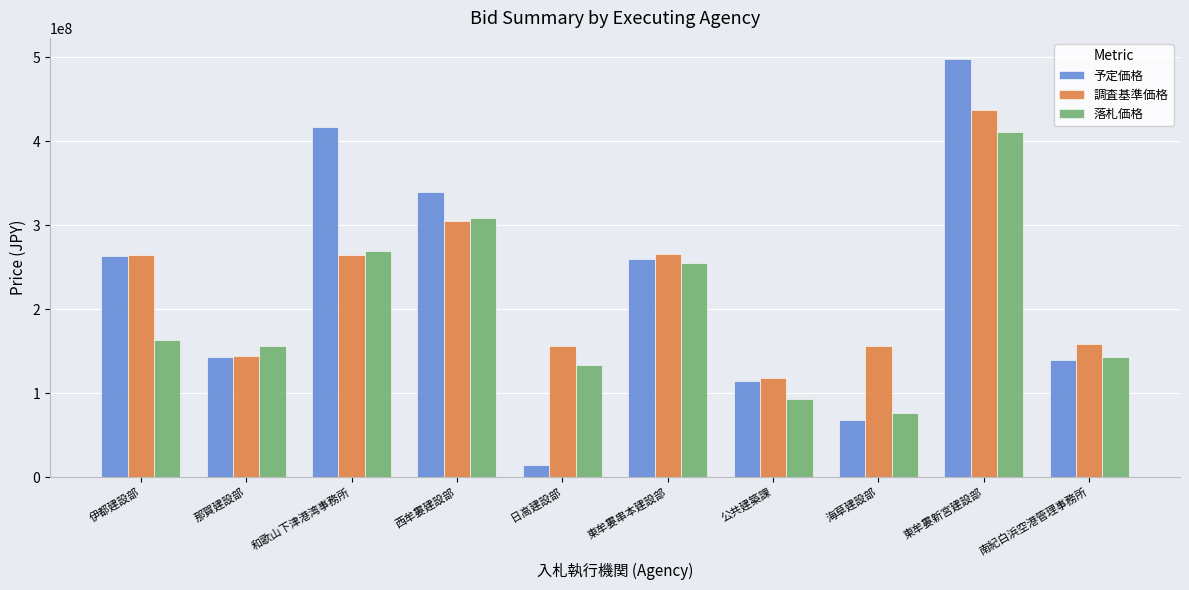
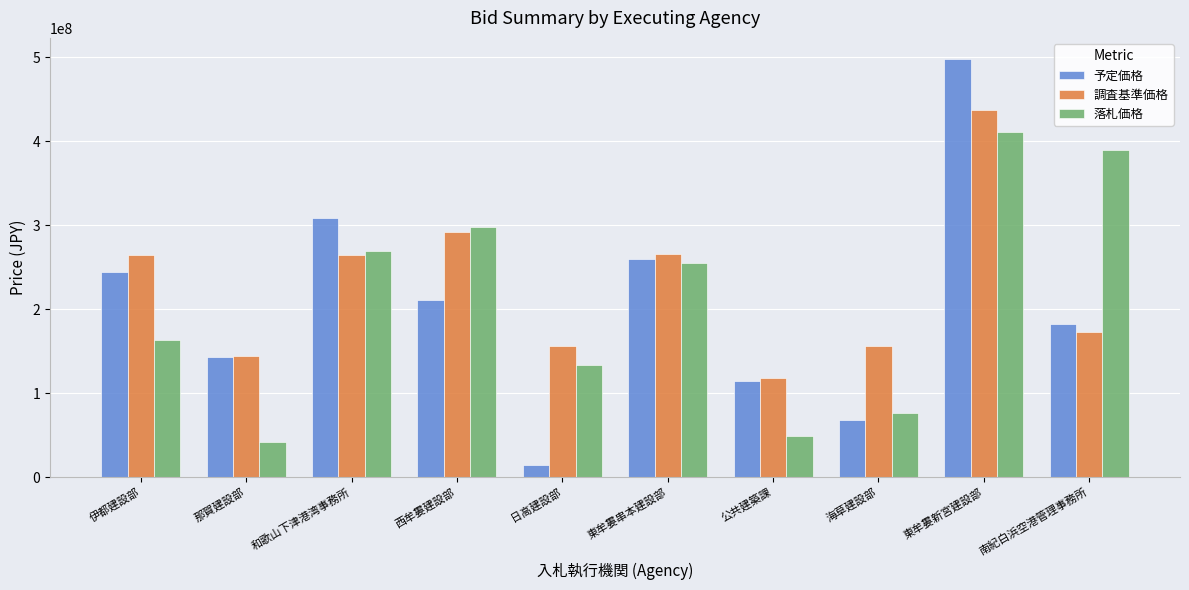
予定価格, 伊都建設部: 260000000 -> 240000000
落札価格, 那賀建設部: 160000000 -> 40000000
予定価格, 和歌山下津港湾事務所: 420000000 -> 310000000
予定価格, 西牟婁建設部: 340000000 -> 210000000
調査基準価格, 西牟婁建設部: 310000000 -> 290000000
落札価格, 西牟婁建設部: 310000000 -> 300000000
落札価格, 公共建築課: 90000000 -> 50000000
予定価格, 南紀白浜空港管理事務所: 140000000 -> 180000000
調査基準価格, 南紀白浜空港管理事務所: 160000000 -> 170000000
落札価格, 南紀白浜空港管理事務所: 140000000 -> 390000000
